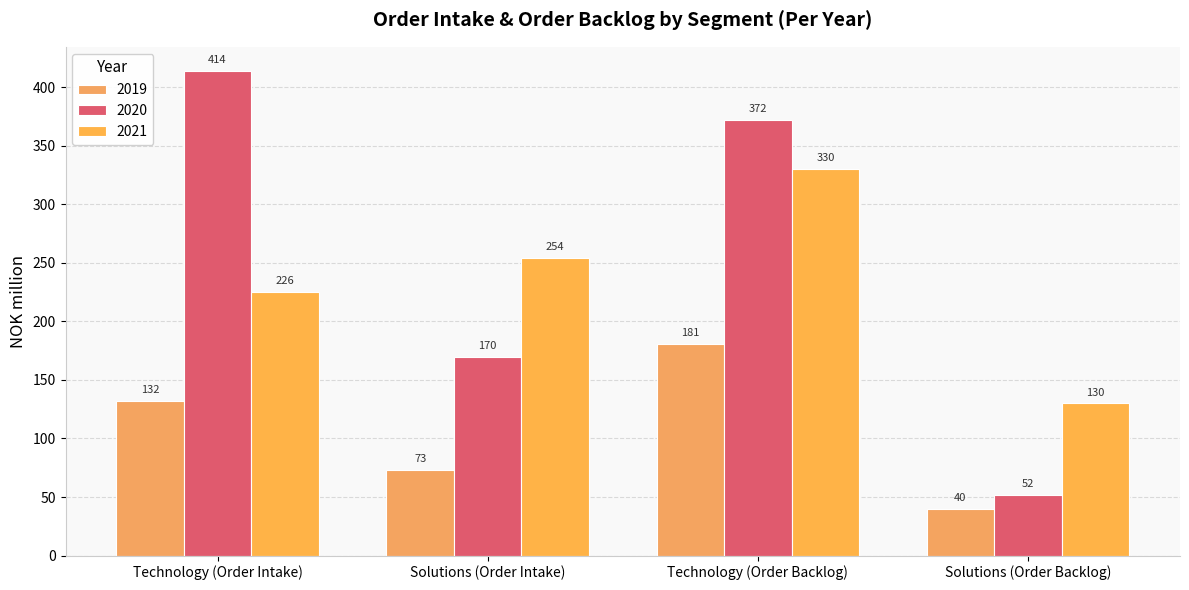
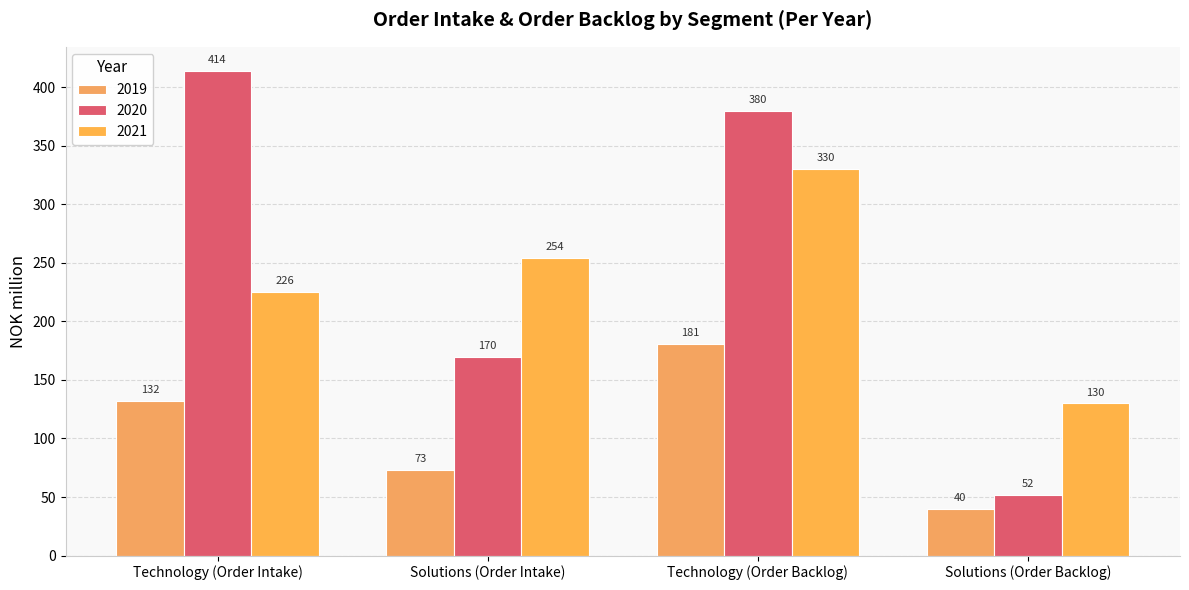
2020, Technology (Order Backlog): 372 -> 380
